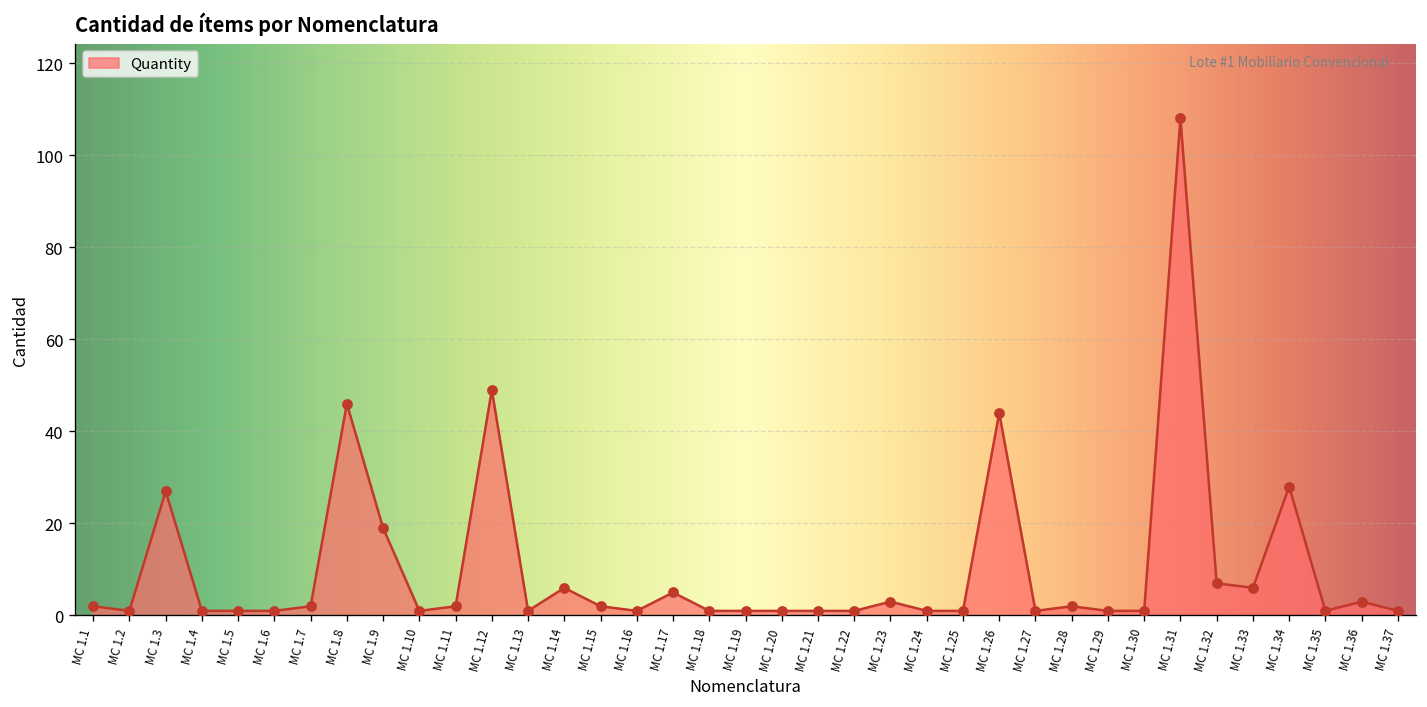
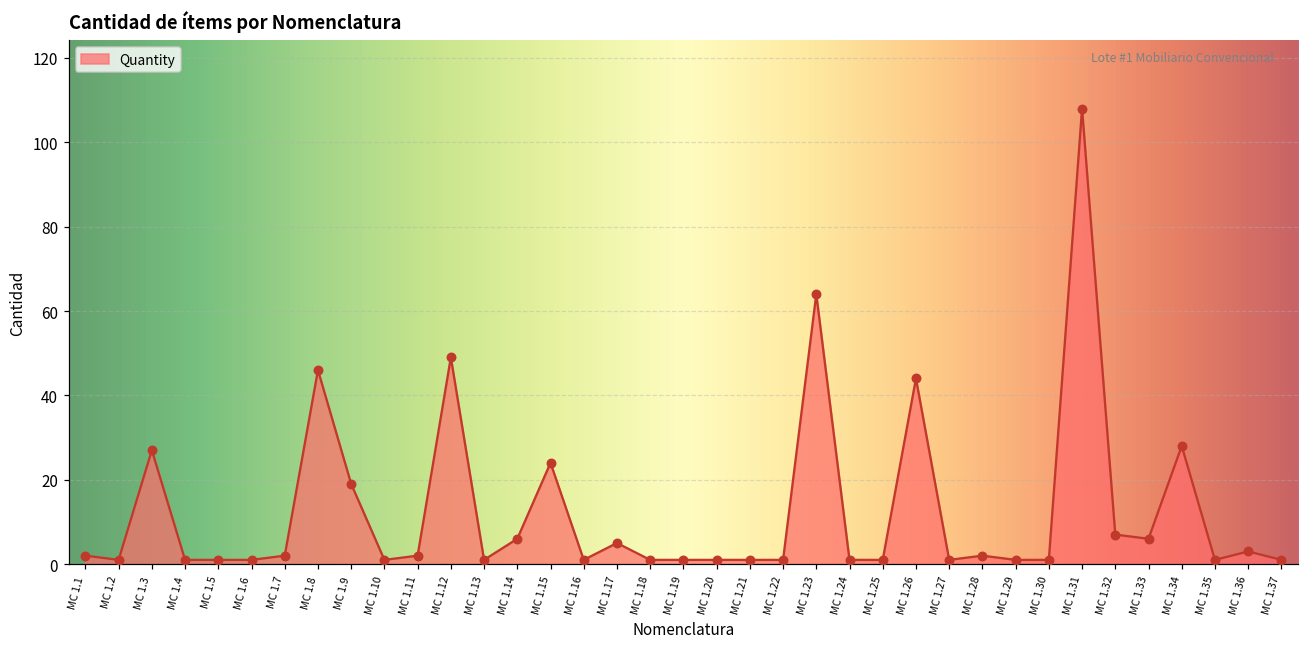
MC 1.15: 2 -> 24
MC 1.23: 3 -> 64
